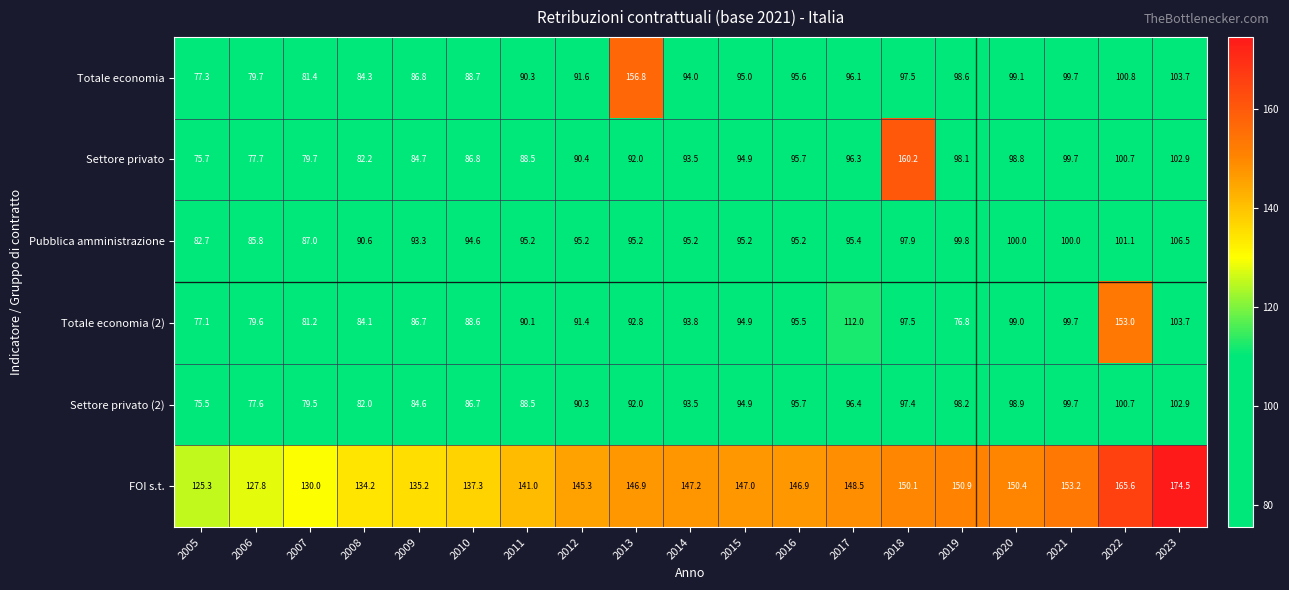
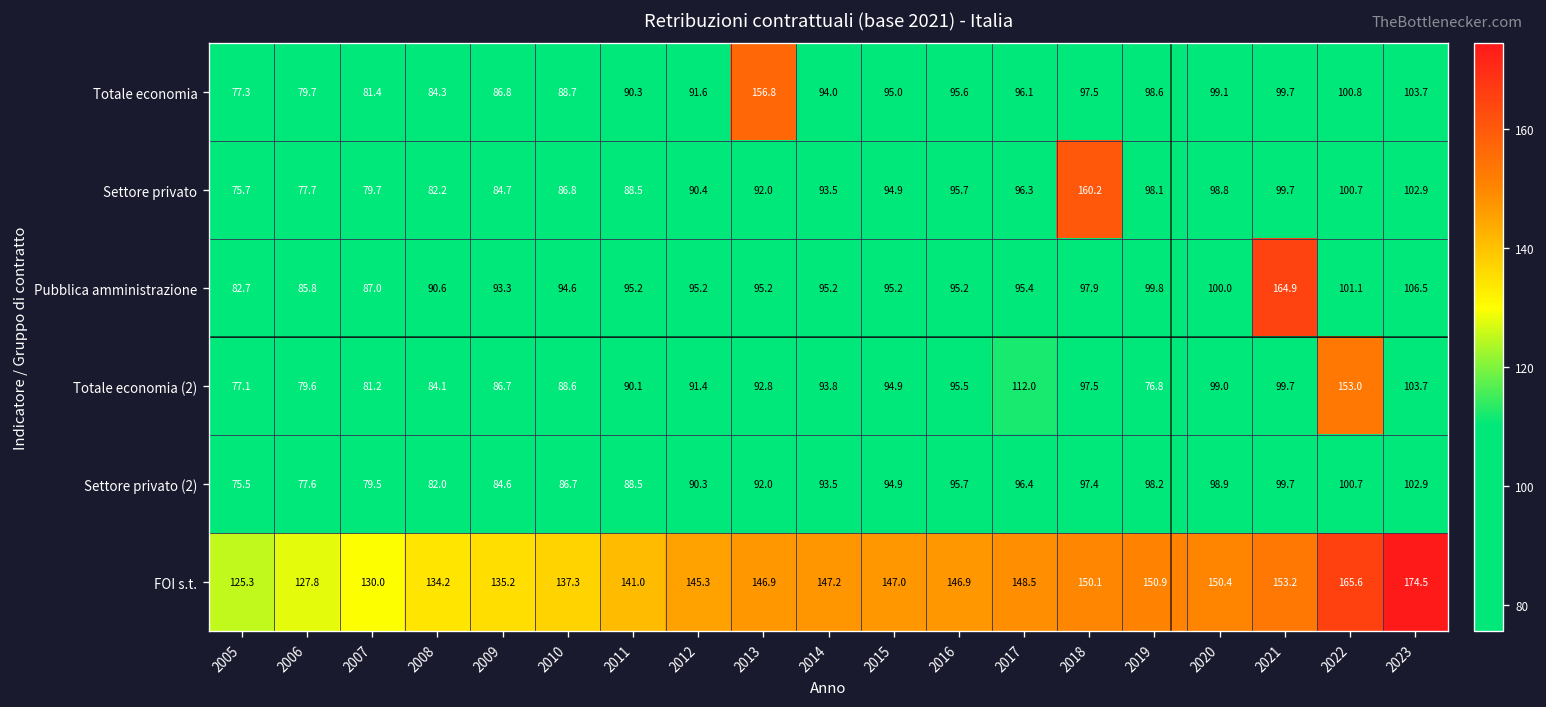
Pubblica amministrazione, 2021: 100.0 -> 164.9
